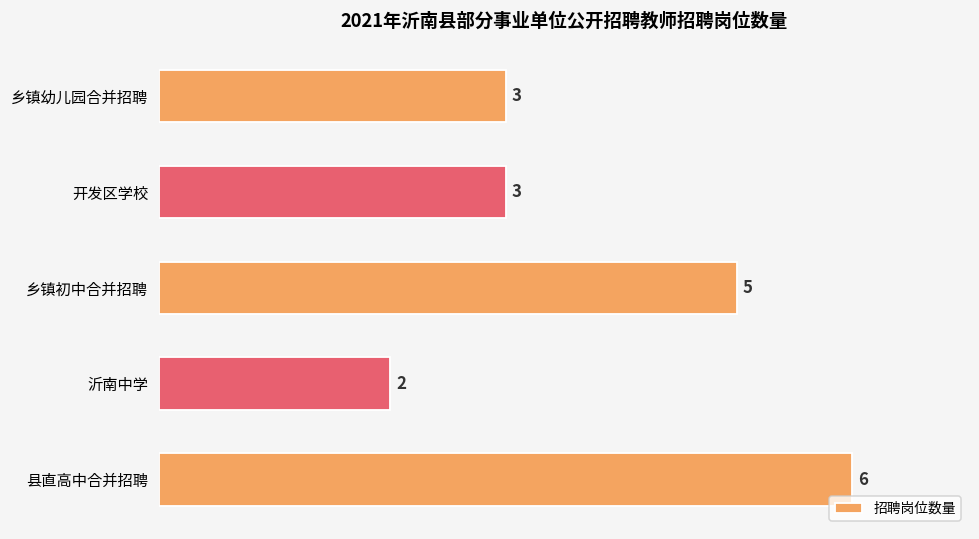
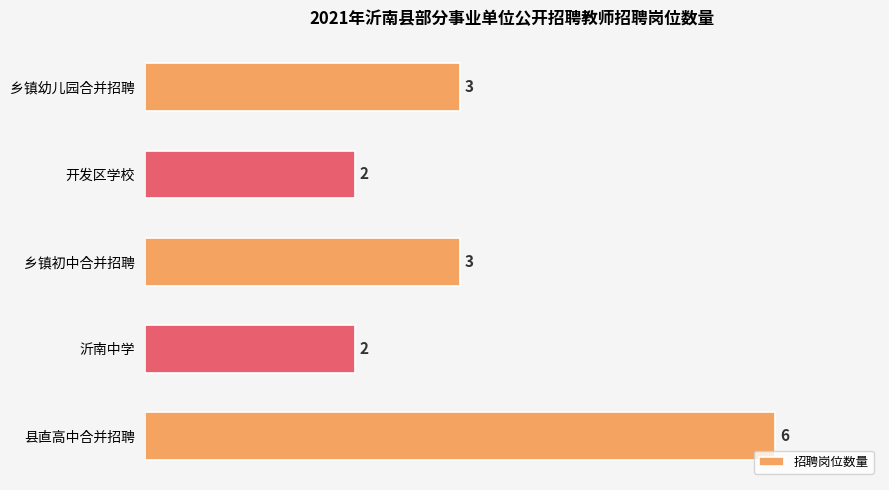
开发区学校: 3 -> 2
乡镇初中合并招聘: 5 -> 3
